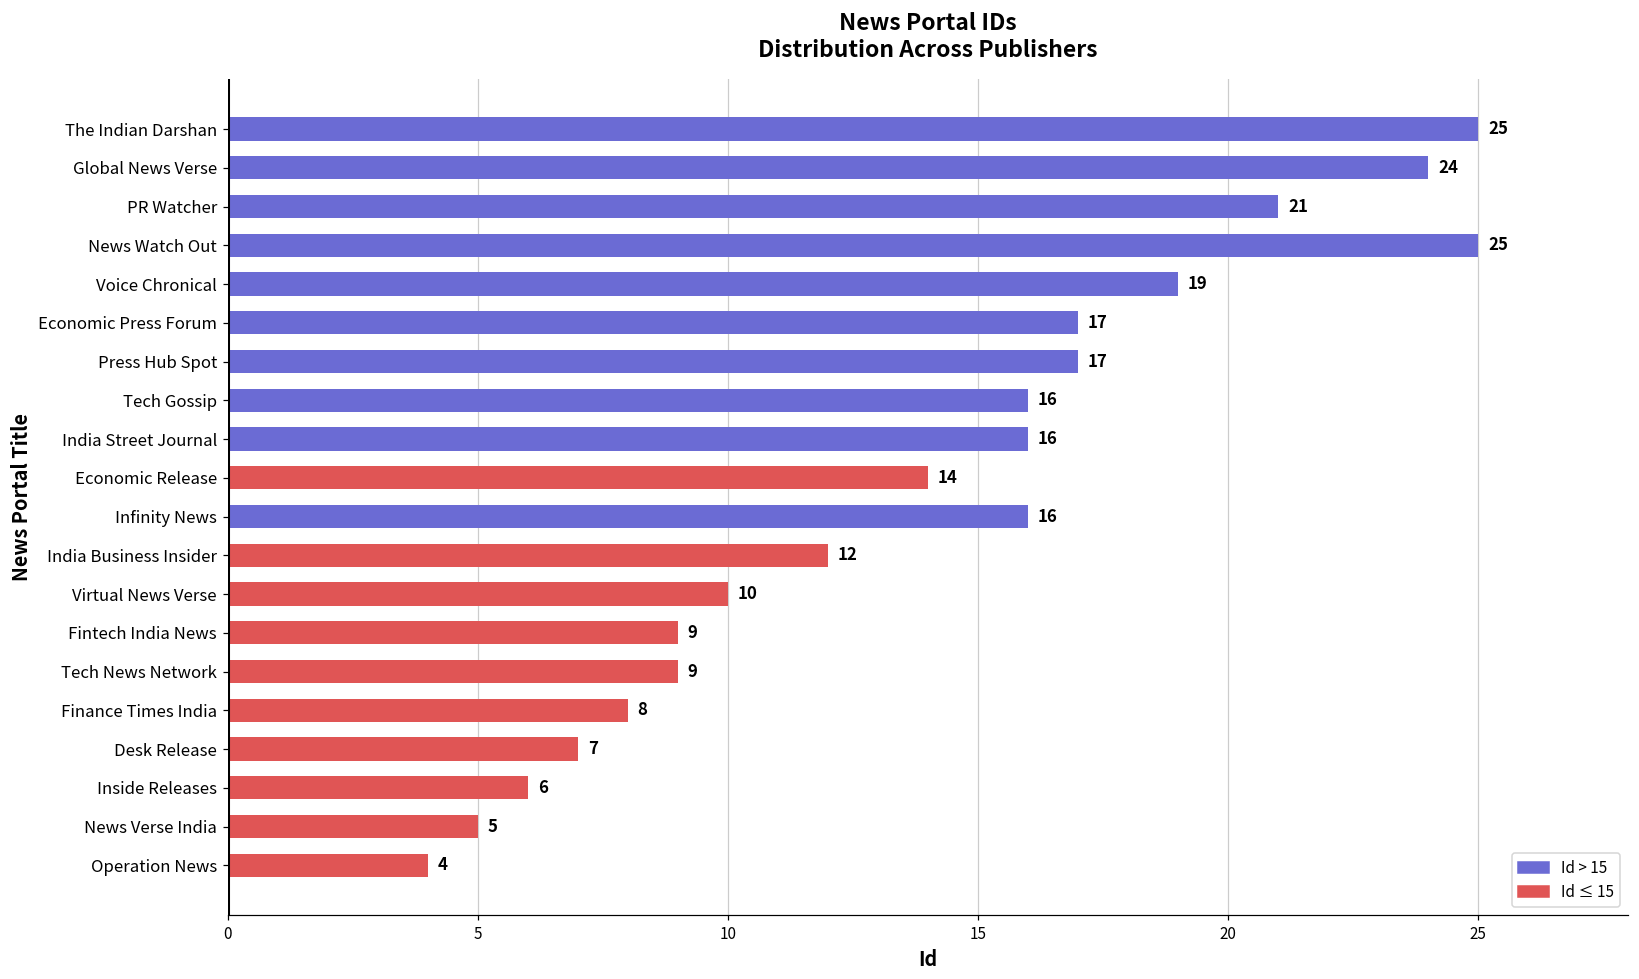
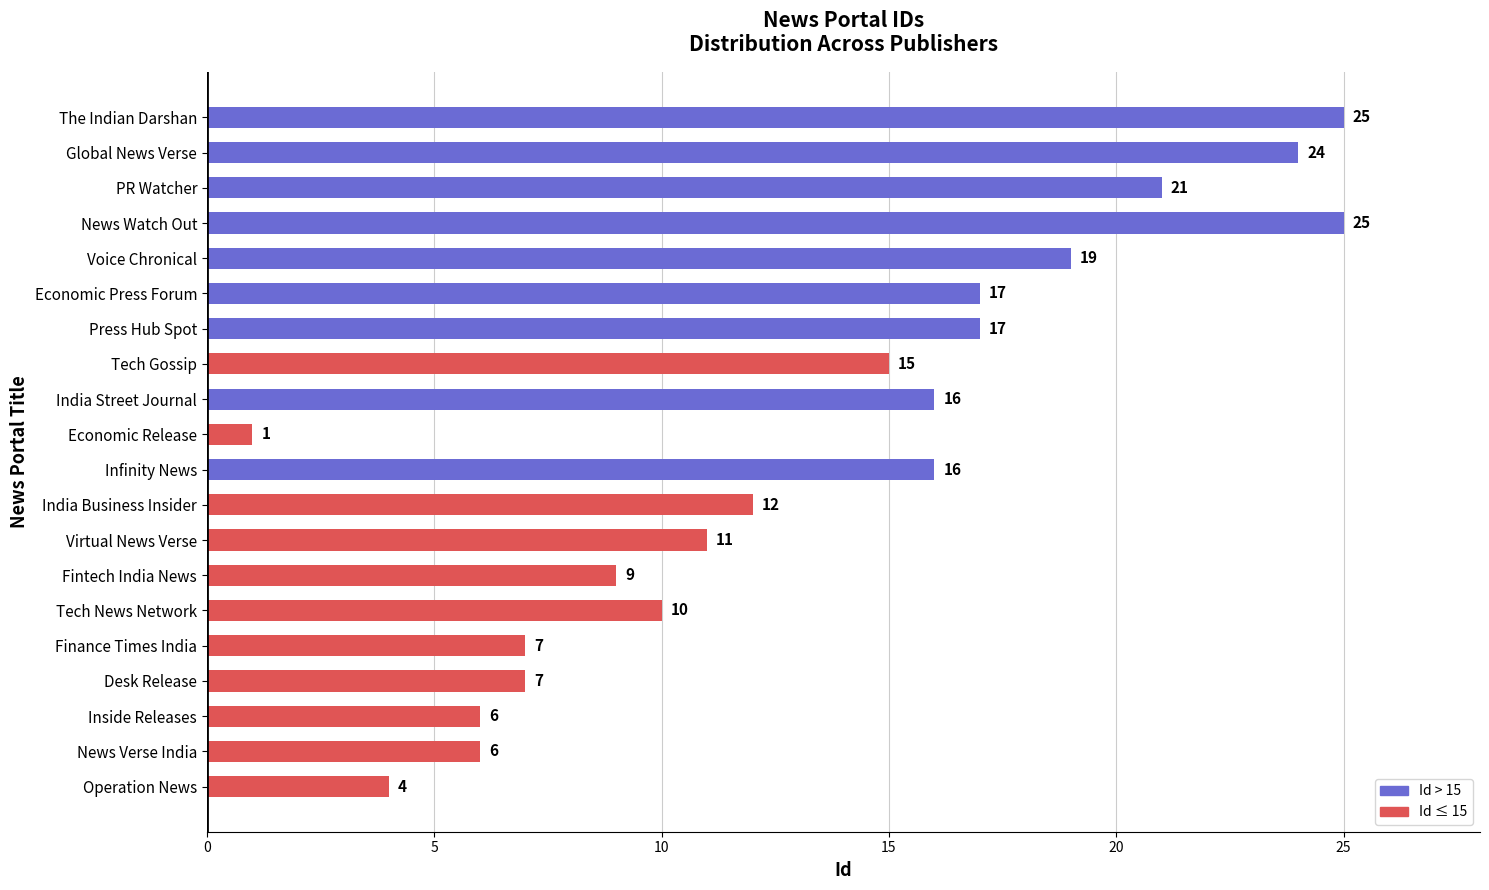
Tech Gossip: 16 -> 15
Economic Release: 14 -> 1
Virtual News Verse: 10 -> 11
Tech News Network: 9 -> 10
Finance Times India: 8 -> 7
News Verse India: 5 -> 6
